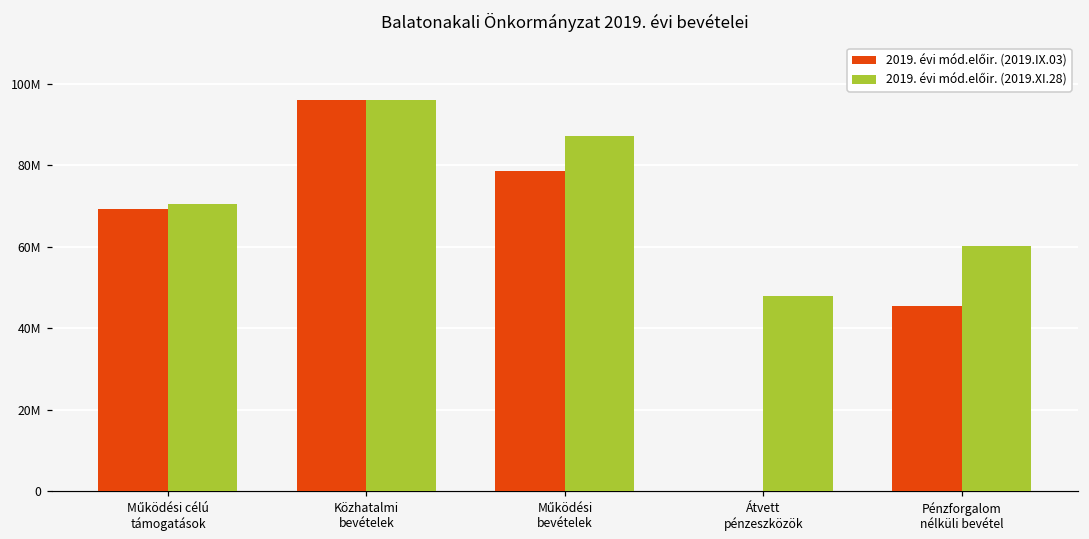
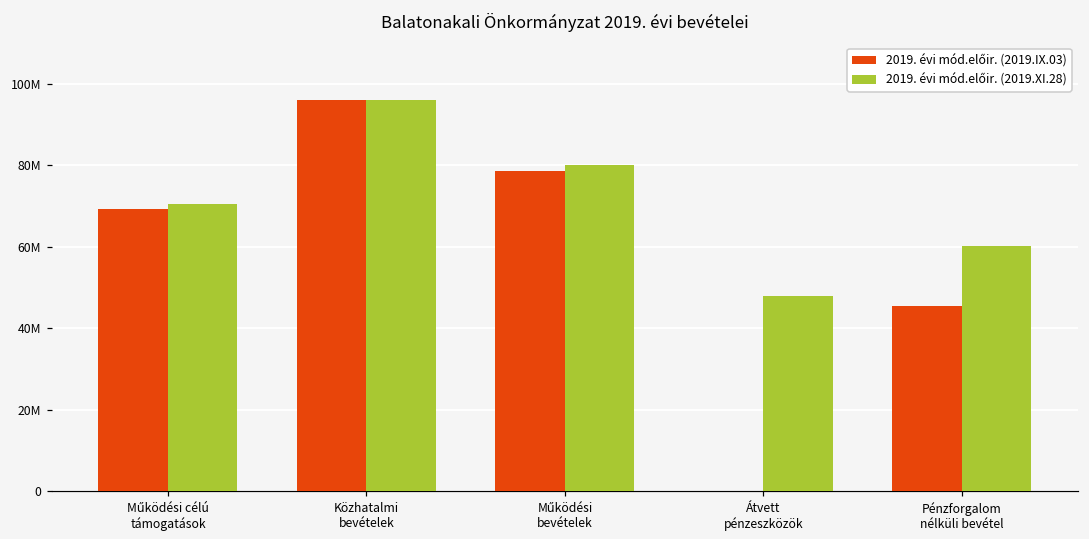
2019. évi mód.előir. (2019.XI.28), Működési bevételek: 87000000 -> 80000000
